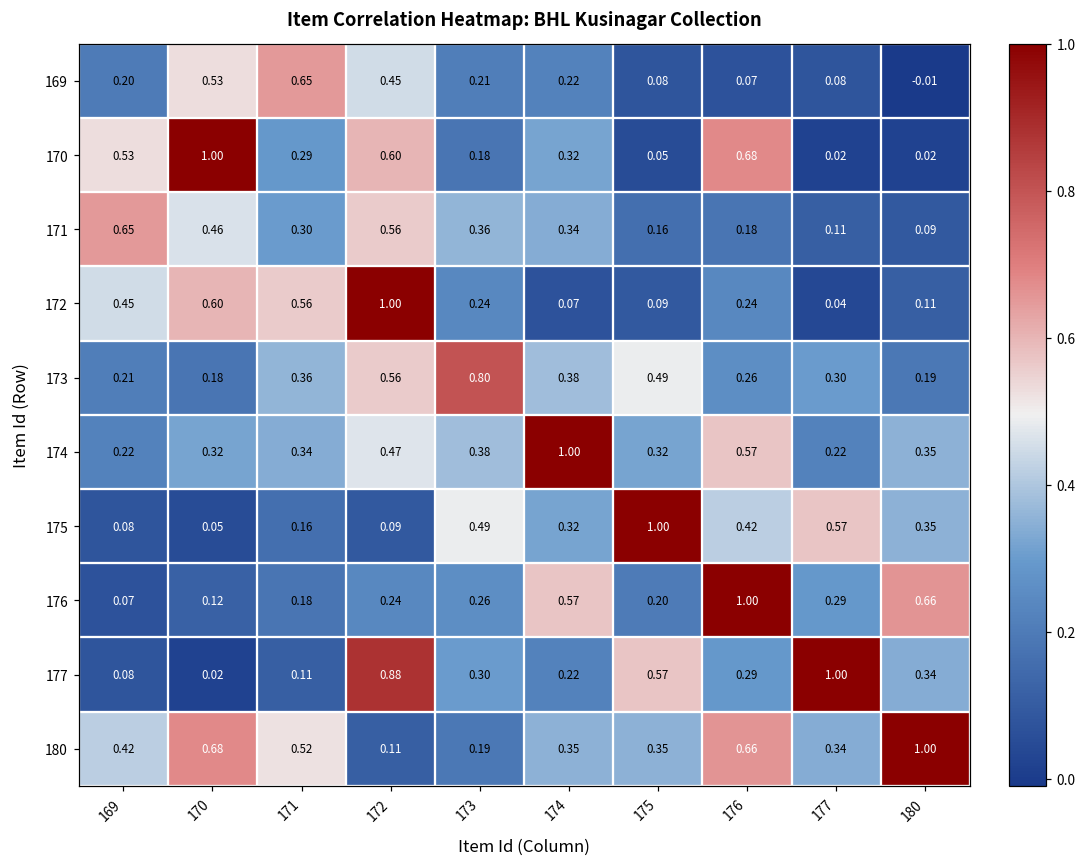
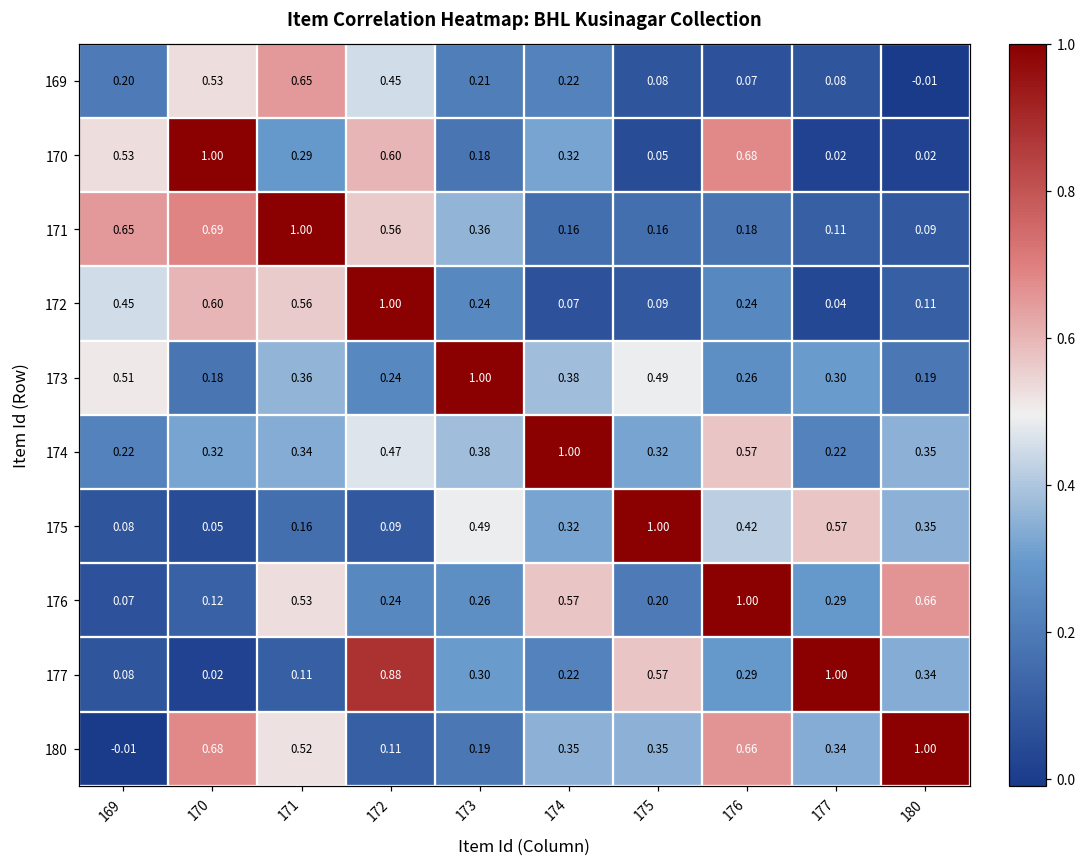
171, 170: 0.46 -> 0.69
171, 171: 0.30 -> 1.00
171, 174: 0.34 -> 0.16
173, 169: 0.21 -> 0.51
173, 172: 0.56 -> 0.24
173, 173: 0.80 -> 1.00
176, 171: 0.18 -> 0.53
180, 169: 0.42 -> -0.01
